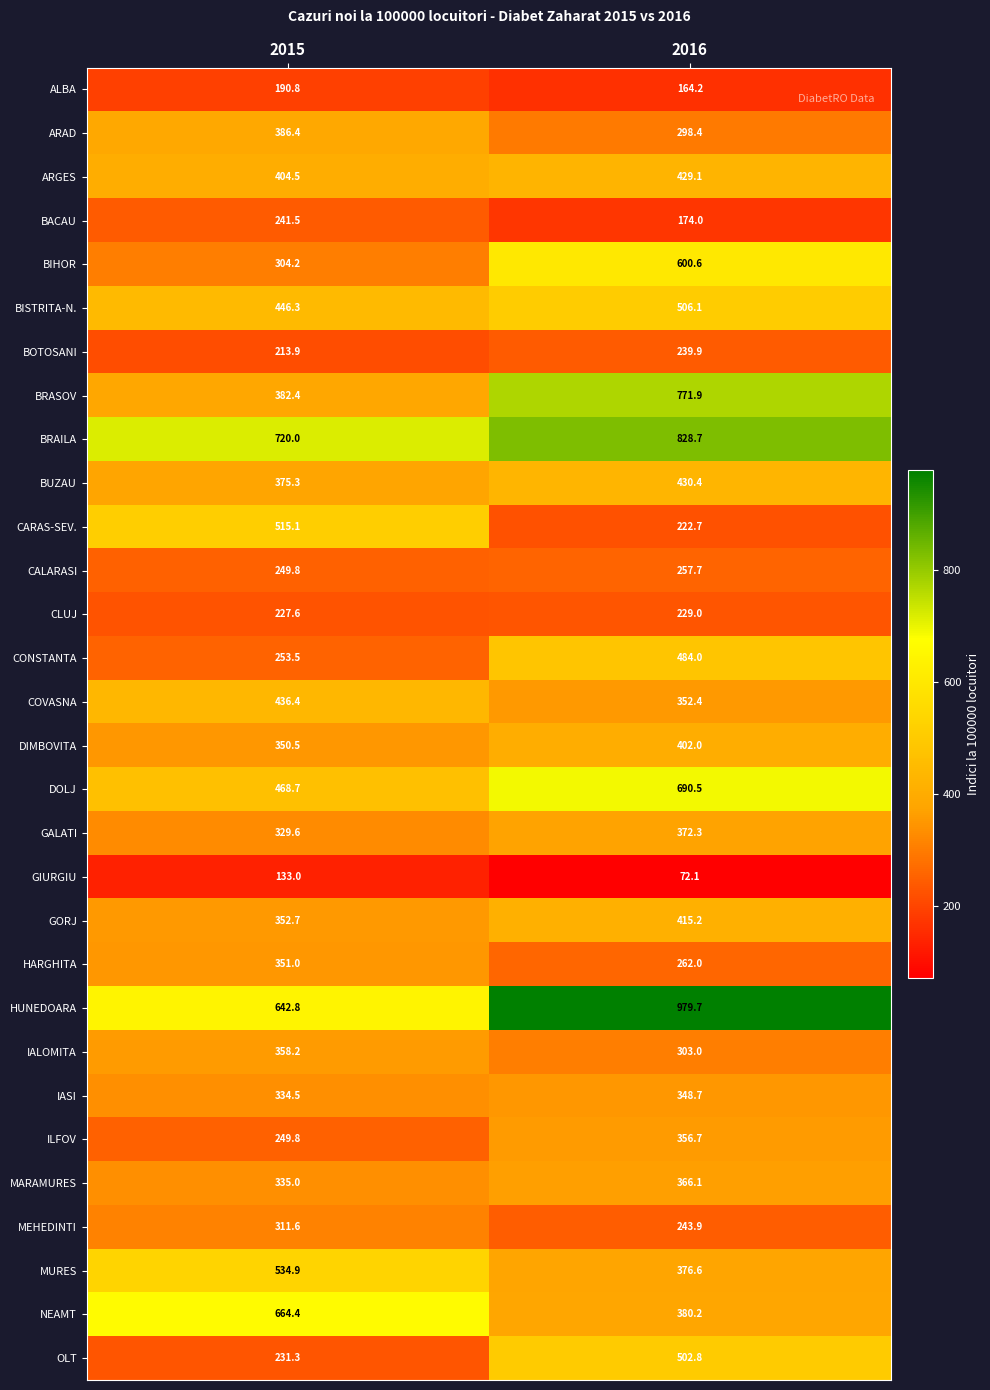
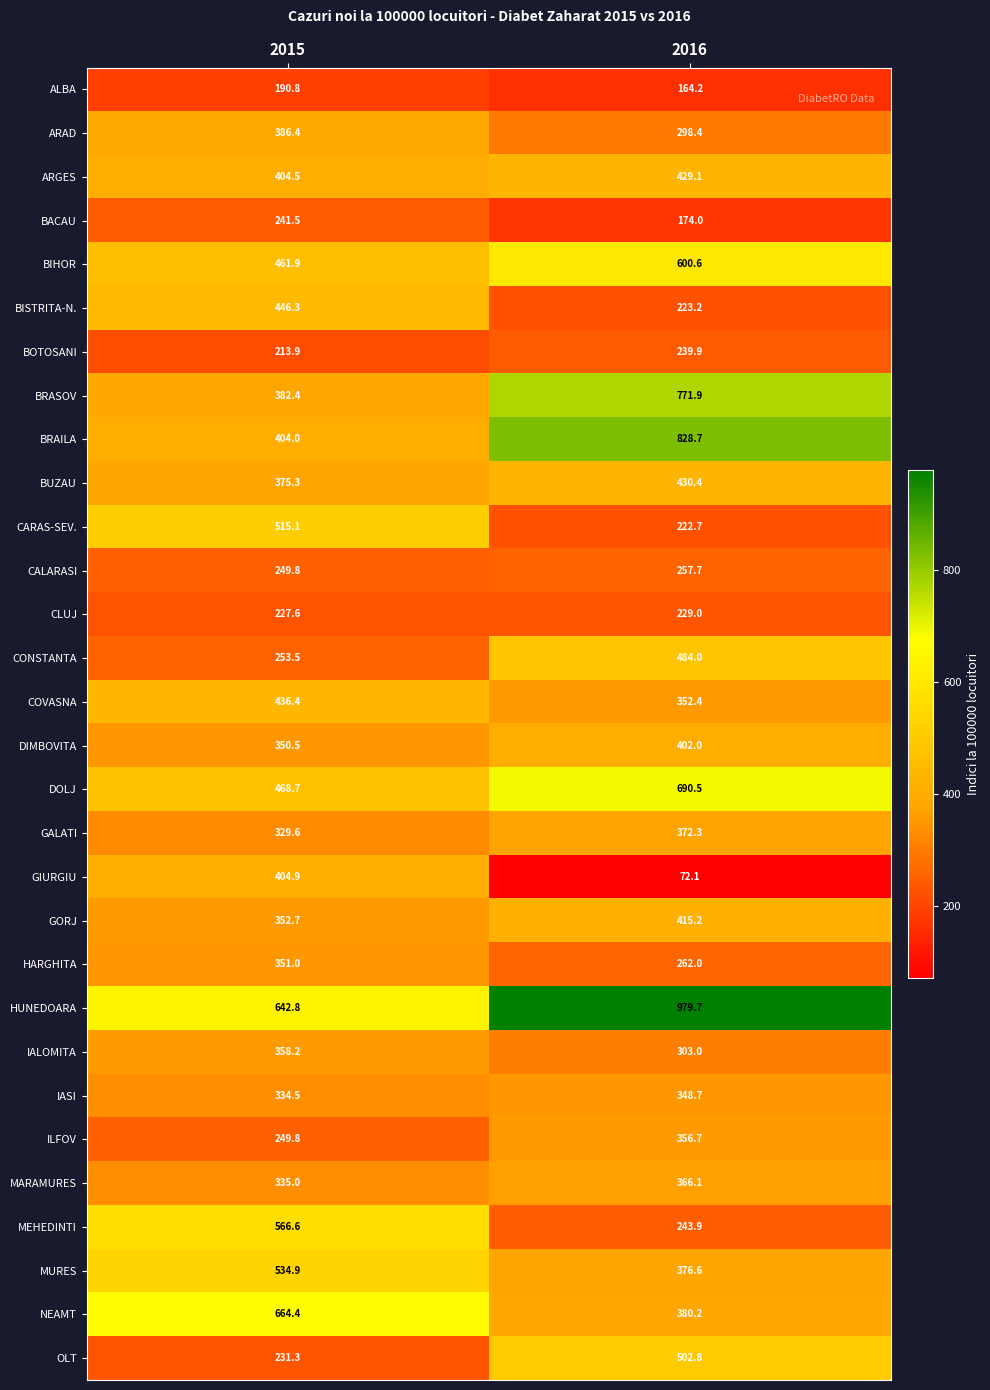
BIHOR, 2015: 304.2 -> 461.9
BISTRITA-N., 2016: 506.1 -> 223.2
BRAILA, 2015: 720.0 -> 404.0
GIURGIU, 2015: 133.0 -> 404.9
MEHEDINTI, 2015: 311.6 -> 566.6
